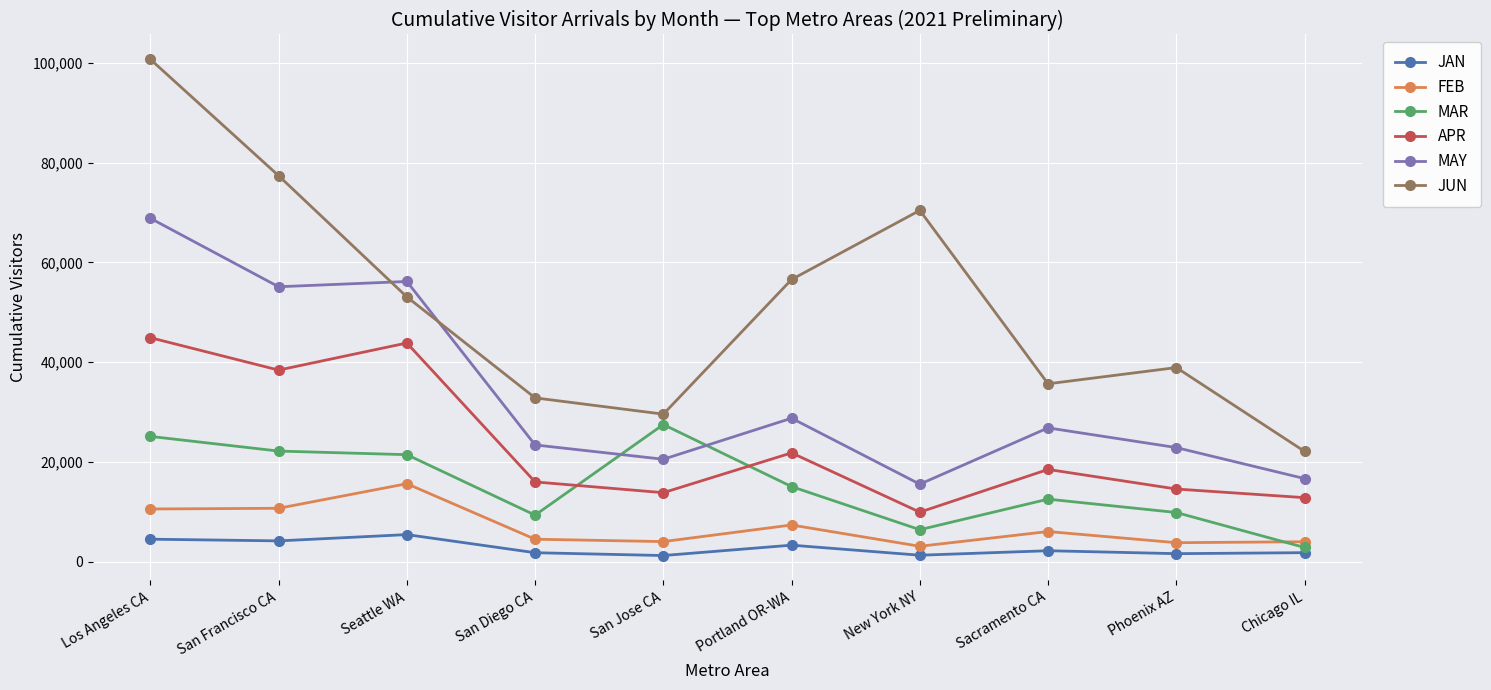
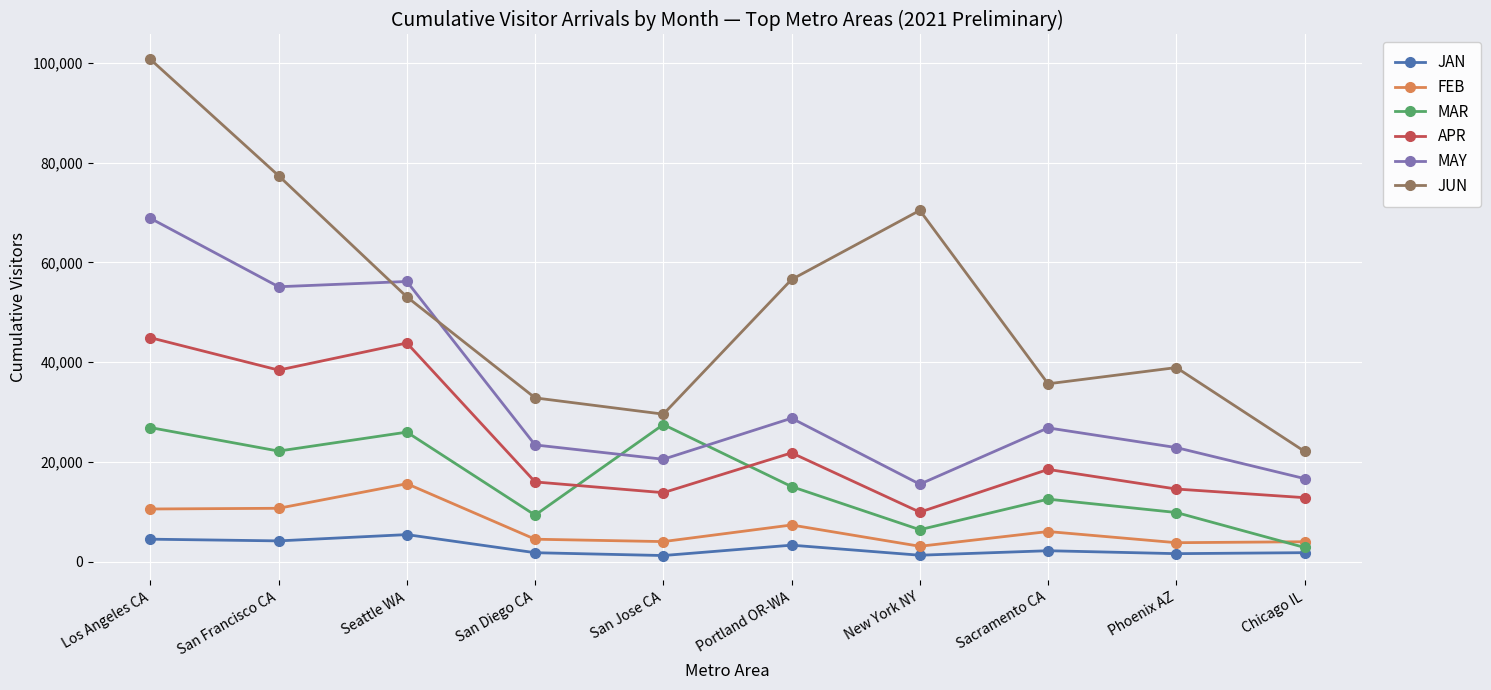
MAR, Los Angeles CA: 25,000 -> 27,000
MAR, Seattle WA: 21,000 -> 26,000
